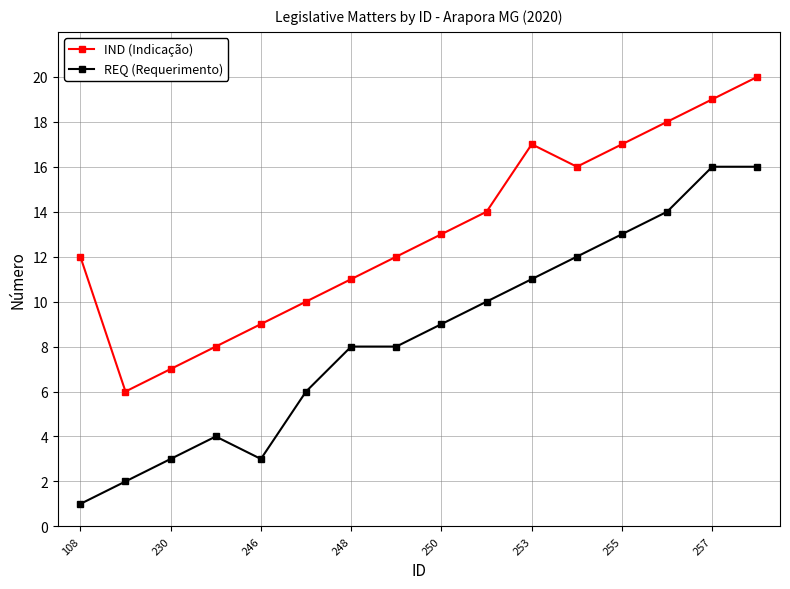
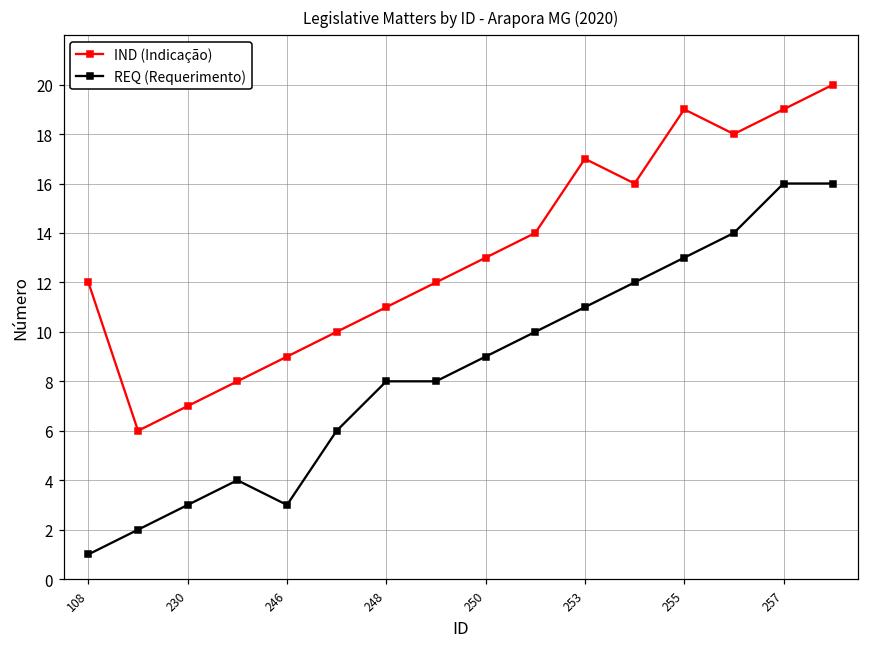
IND (Indicação), 255: 17 -> 19
